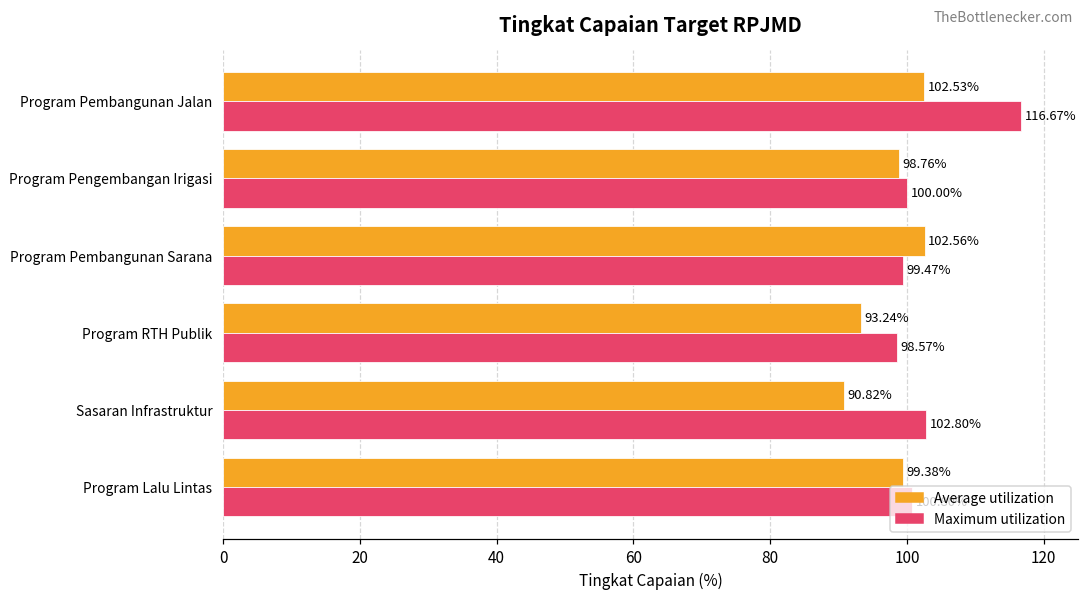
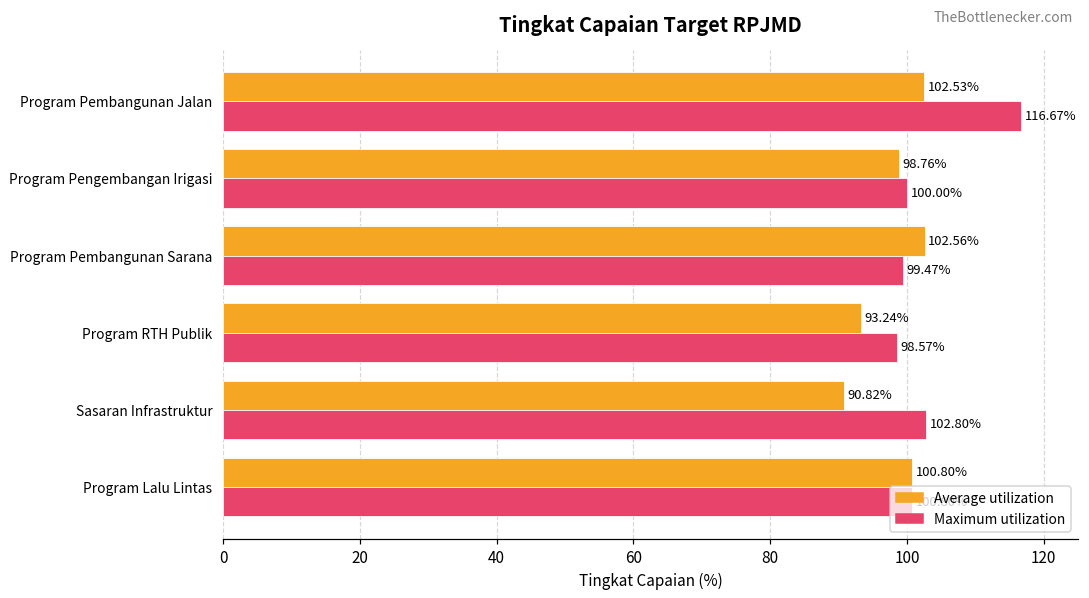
Average utilization, Program Lalu Lintas: 99.38% -> 100.80%
